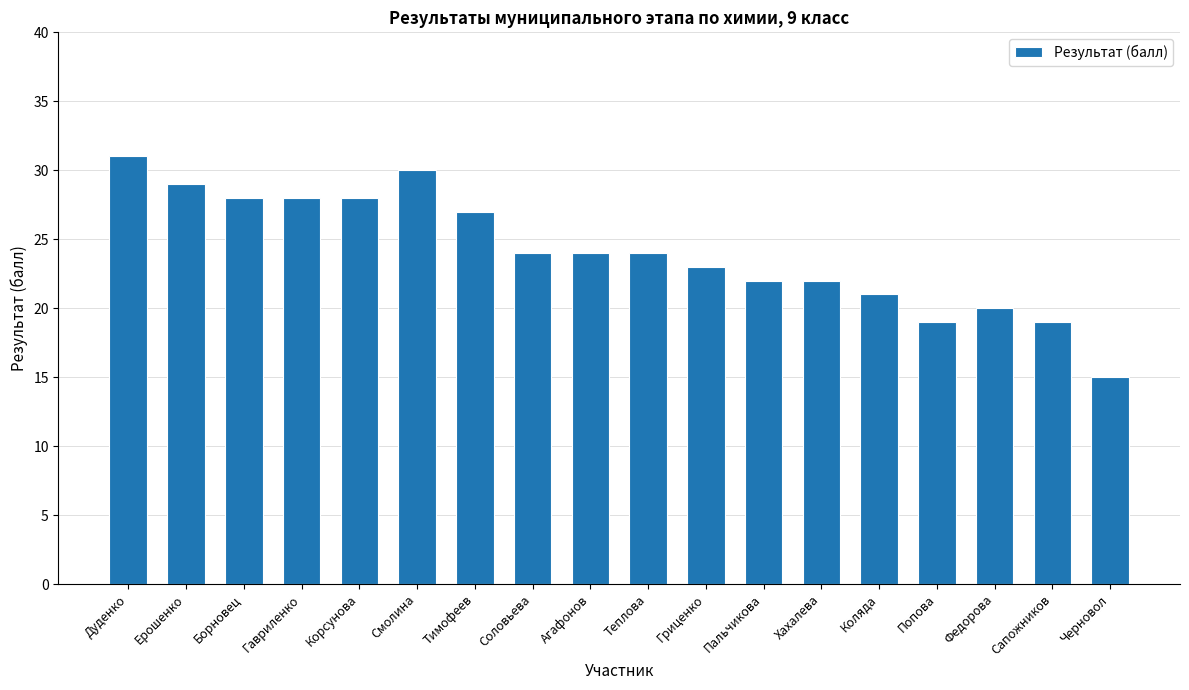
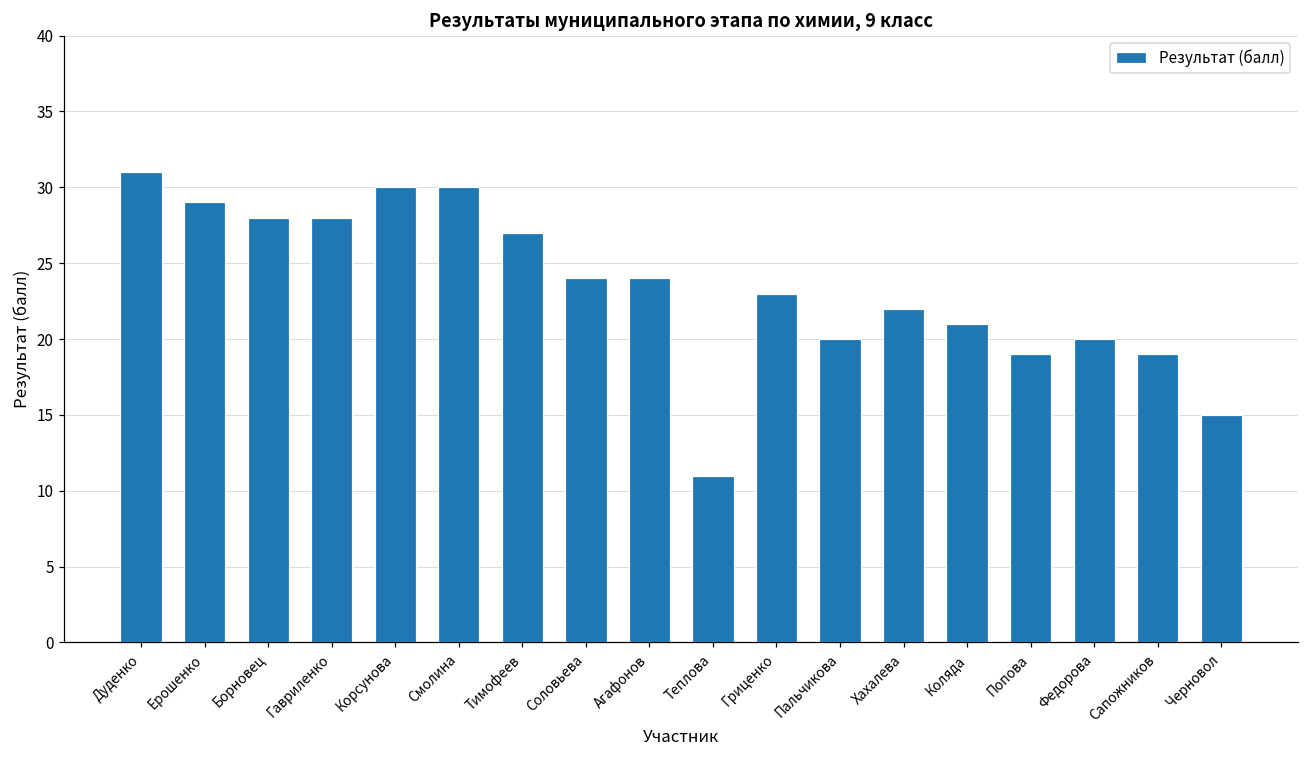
Корсунова: 28 -> 30
Теплова: 24 -> 11
Пальчикова: 22 -> 20
